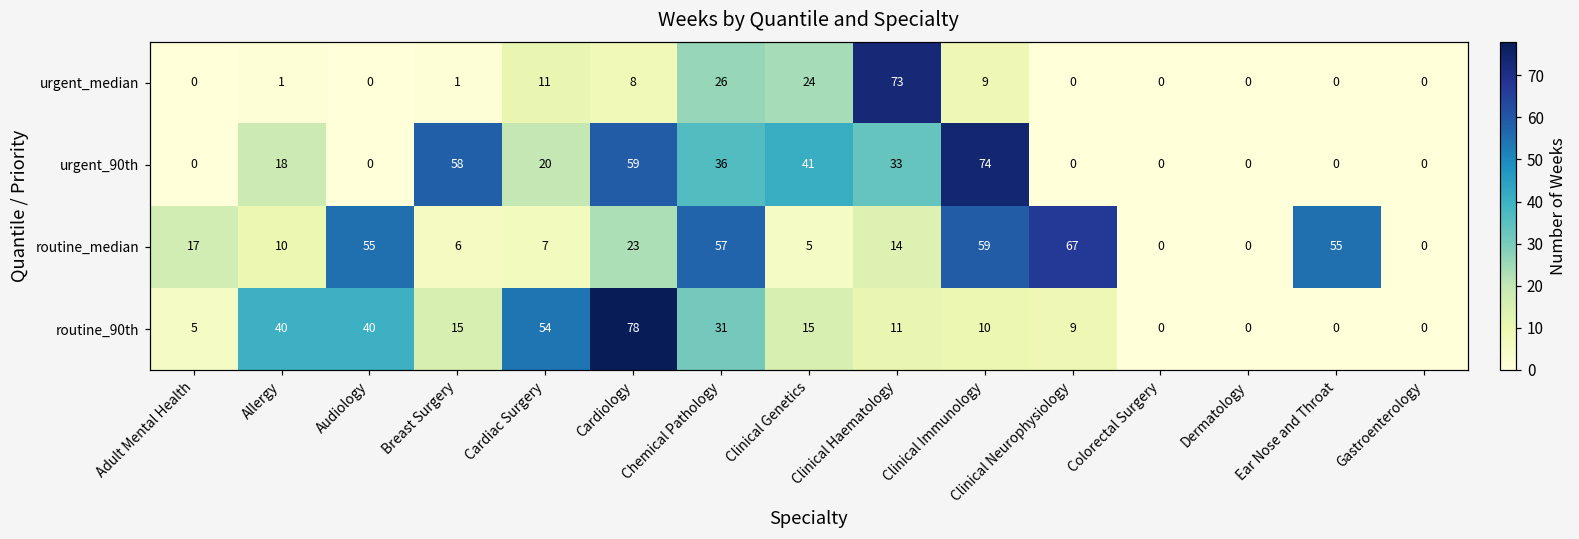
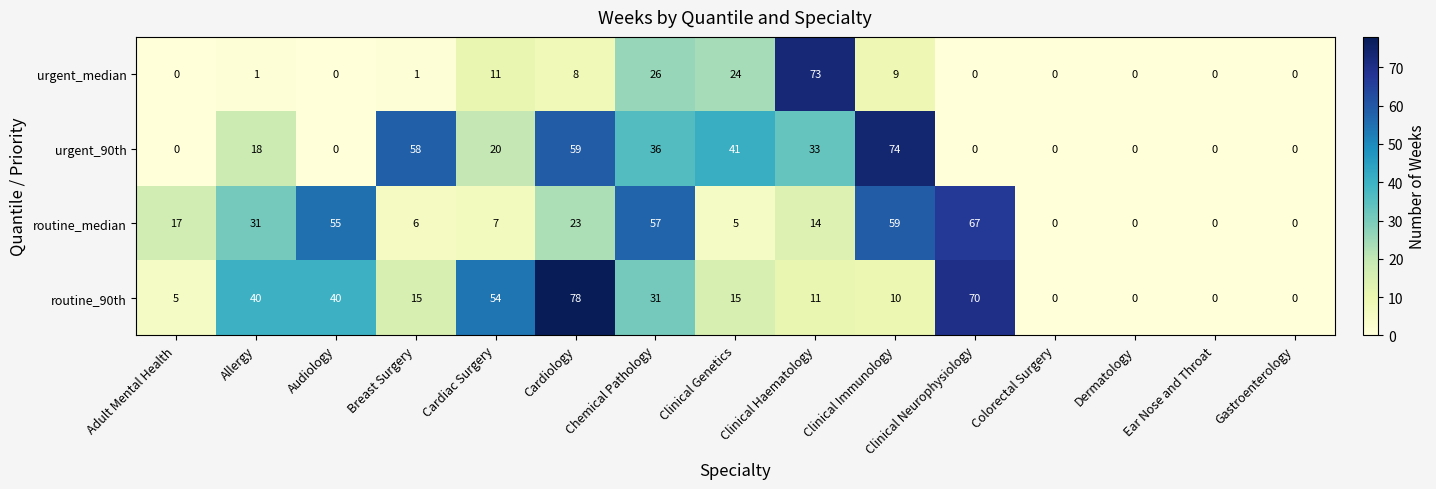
routine_median, Allergy: 10 -> 31
routine_median, Ear Nose and Throat: 55 -> 0
routine_90th, Clinical Neurophysiology: 9 -> 70
